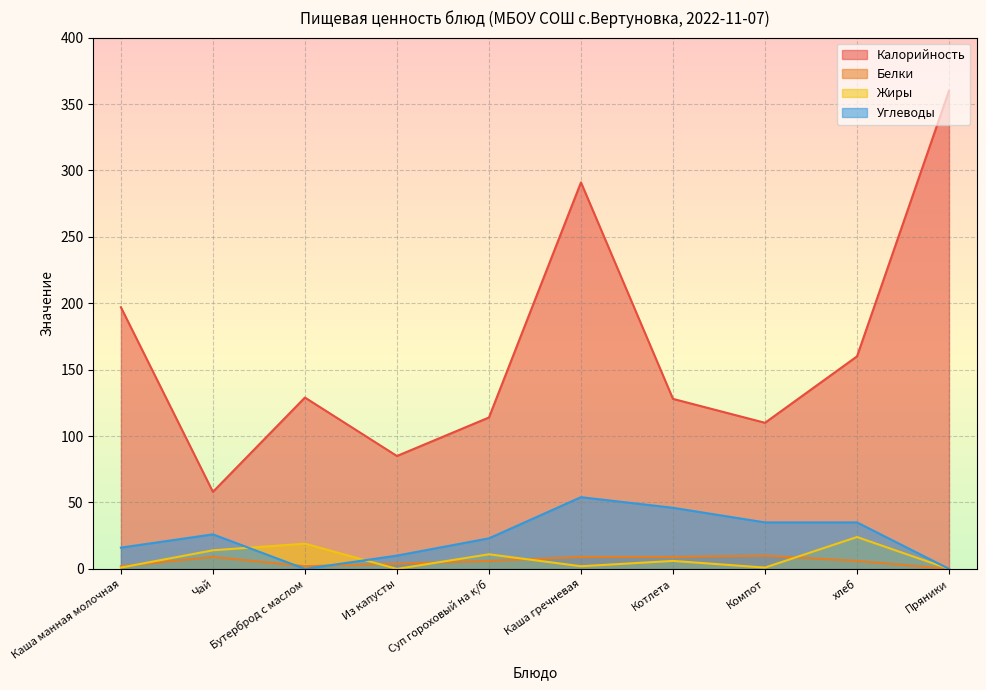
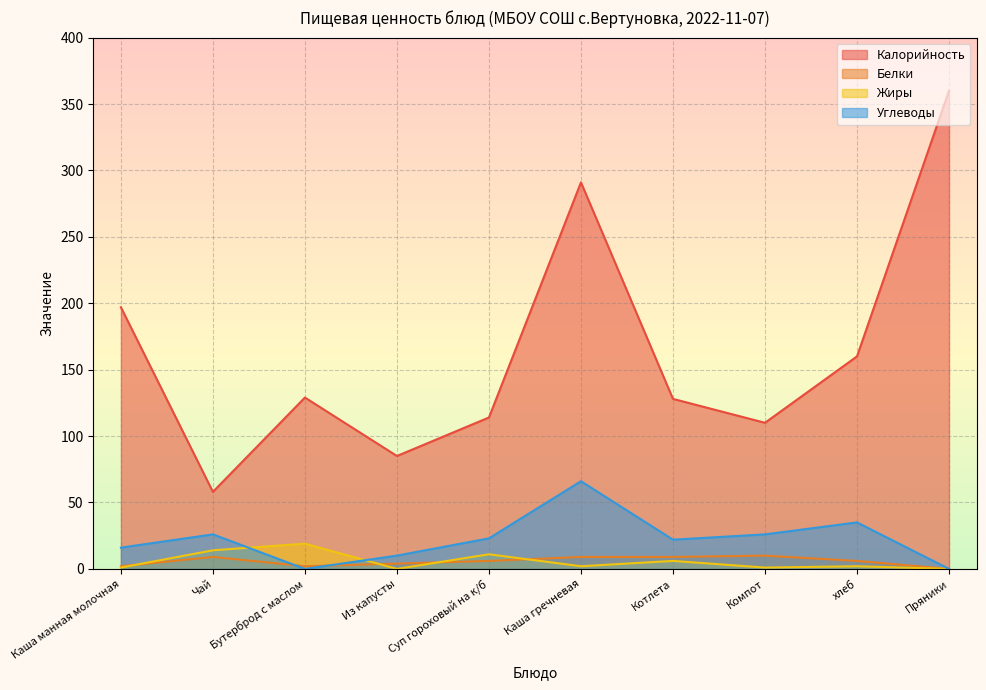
Углеводы, Каша гречневая: 54 -> 66
Углеводы, Котлета: 46 -> 22
Углеводы, Компот: 35 -> 26
Жиры, хлеб: 24 -> 2
